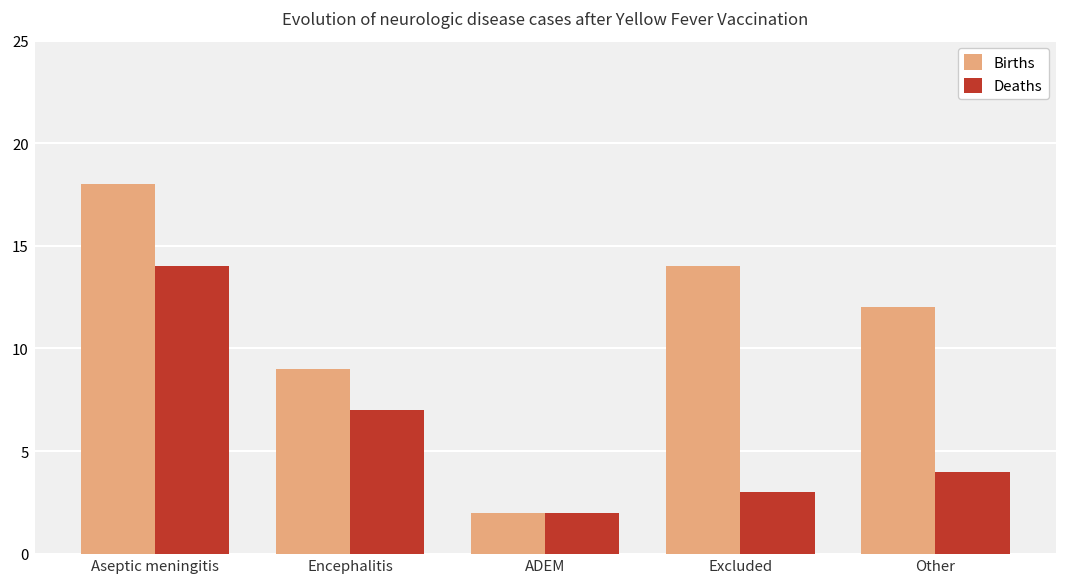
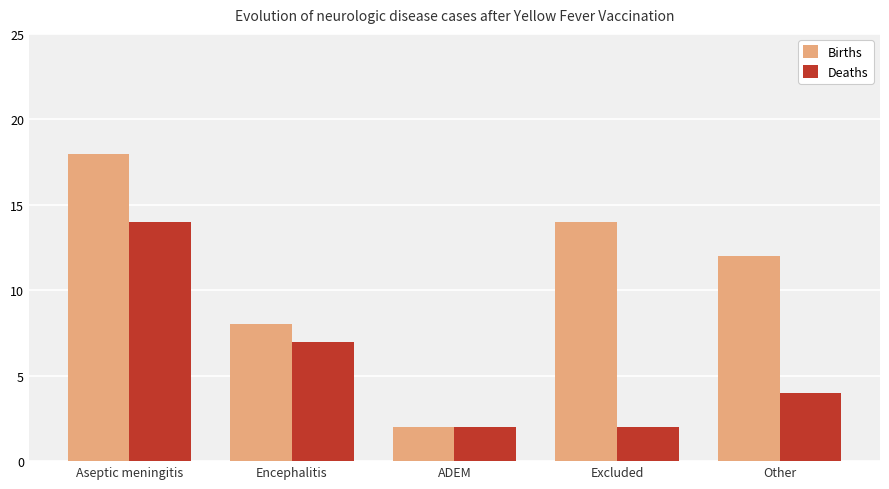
Births, Encephalitis: 9 -> 8
Deaths, Excluded: 3 -> 2
